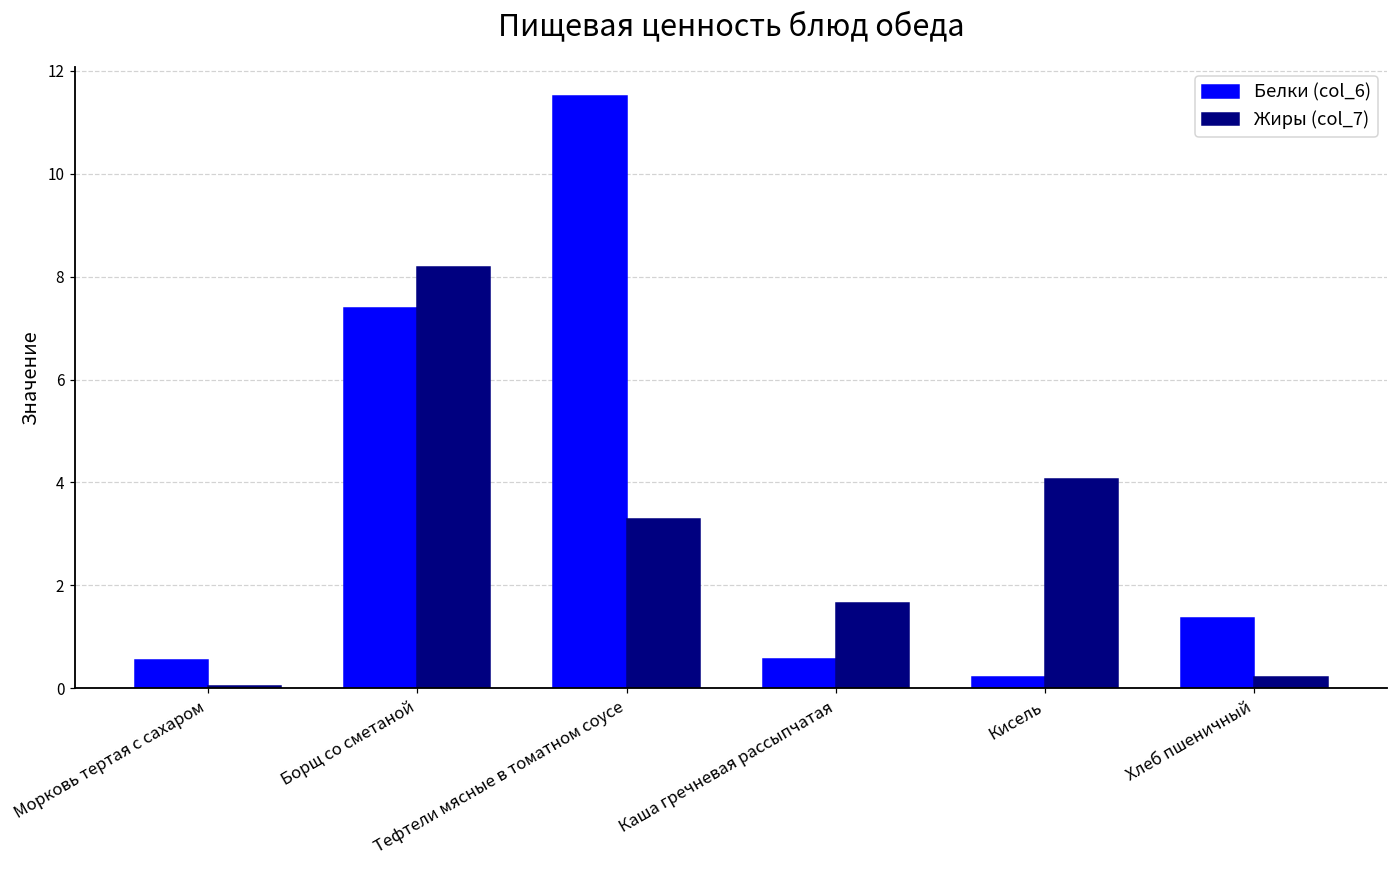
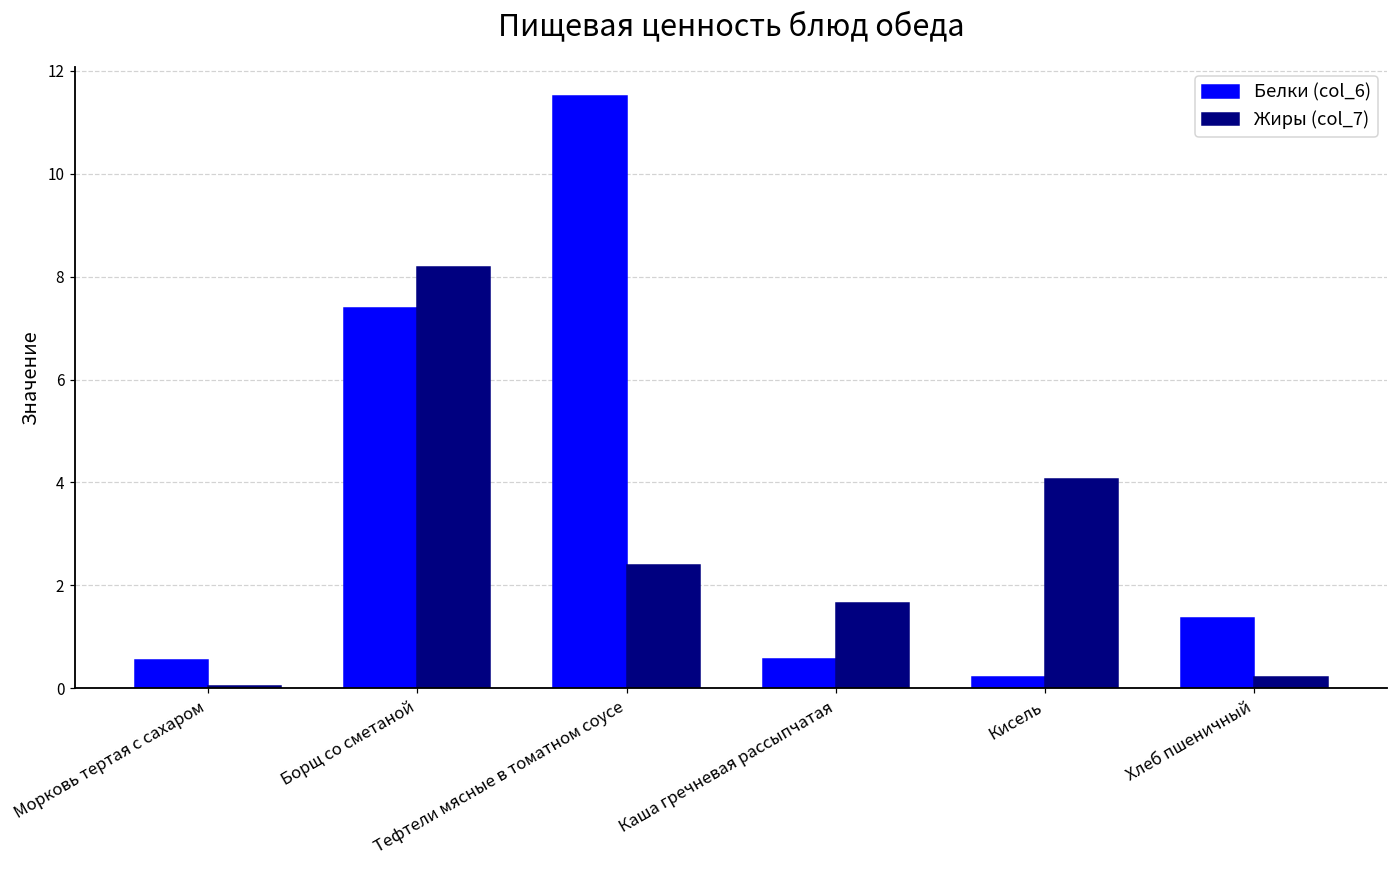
Жиры (col_7), Тефтели мясные в томатном соусе: 3.3 -> 2.4
